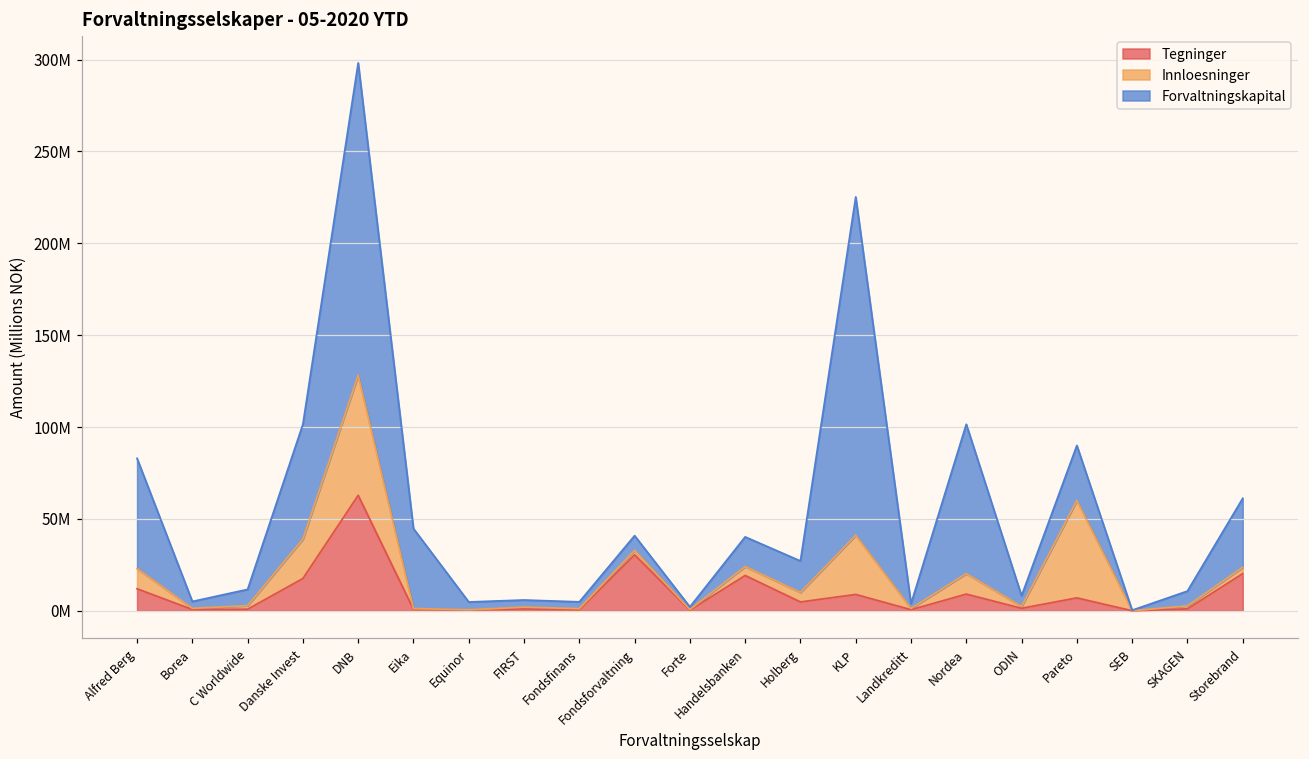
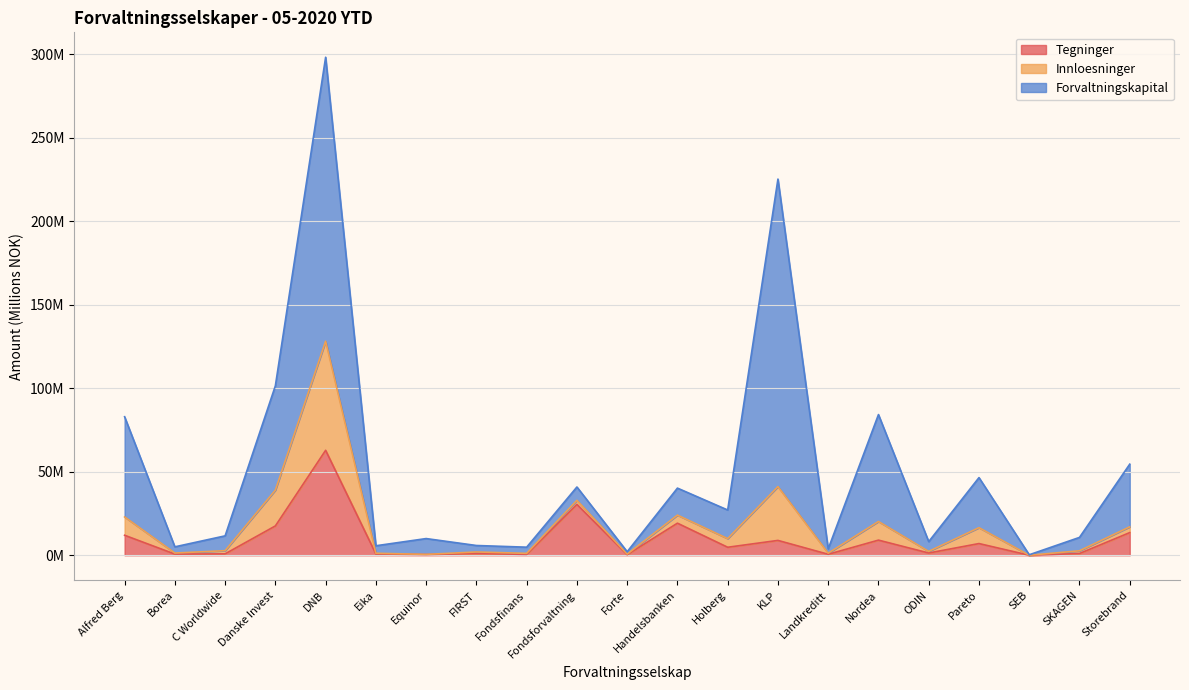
Forvaltningskapital, Eika: 44000000 -> 4000000
Forvaltningskapital, Equinor: 4000000 -> 9000000
Forvaltningskapital, Nordea: 81000000 -> 64000000
Innloesninger, Pareto: 53000000 -> 10000000
Tegninger, Storebrand: 20000000 -> 14000000
